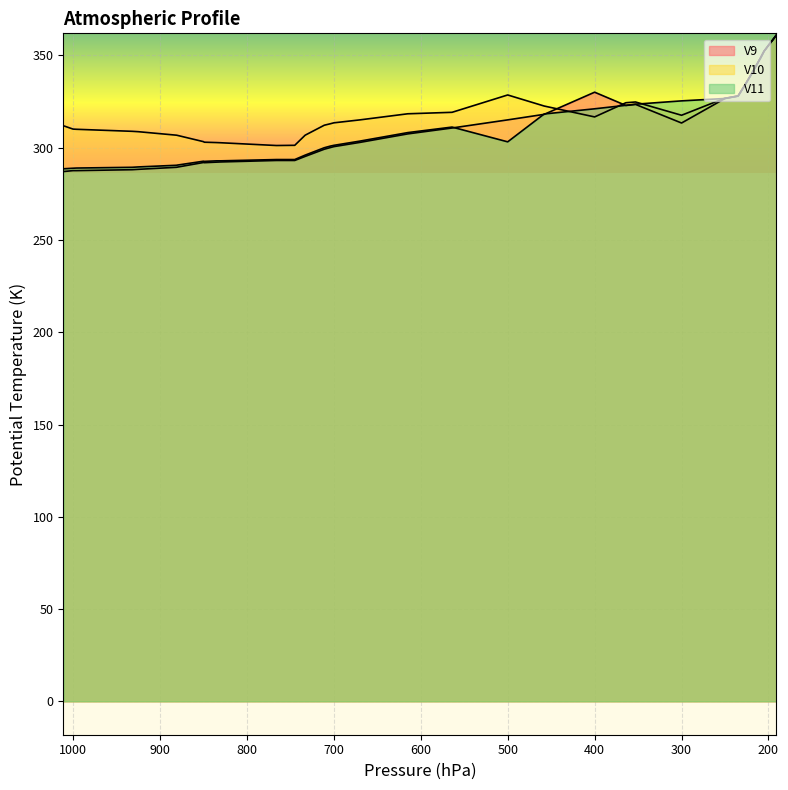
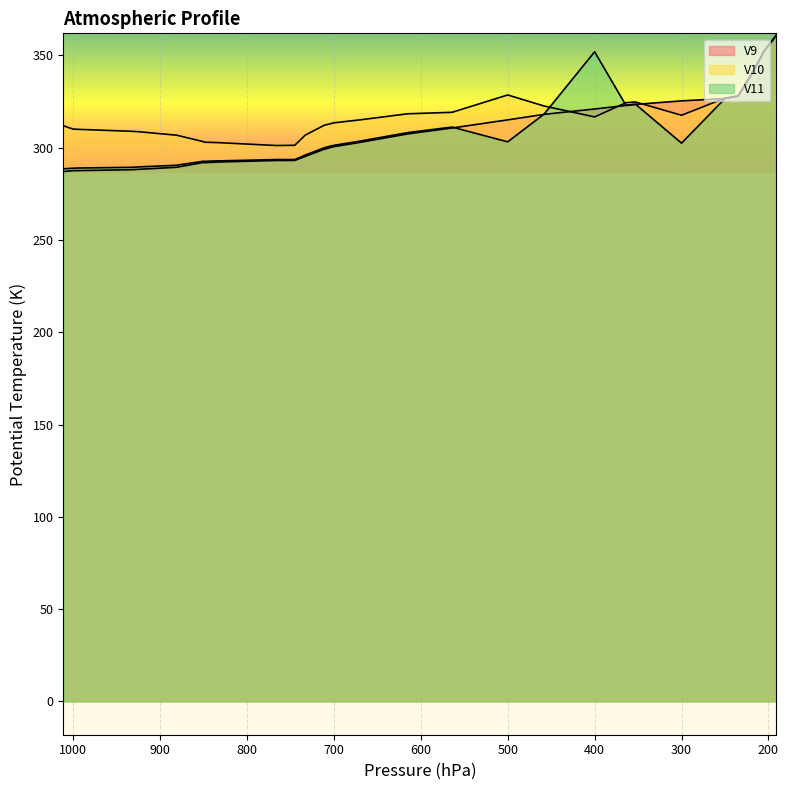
V9, 400: 330 -> 321
V11, 400: 321 -> 352
V9, 300: 313 -> 325
V11, 300: 325 -> 303
